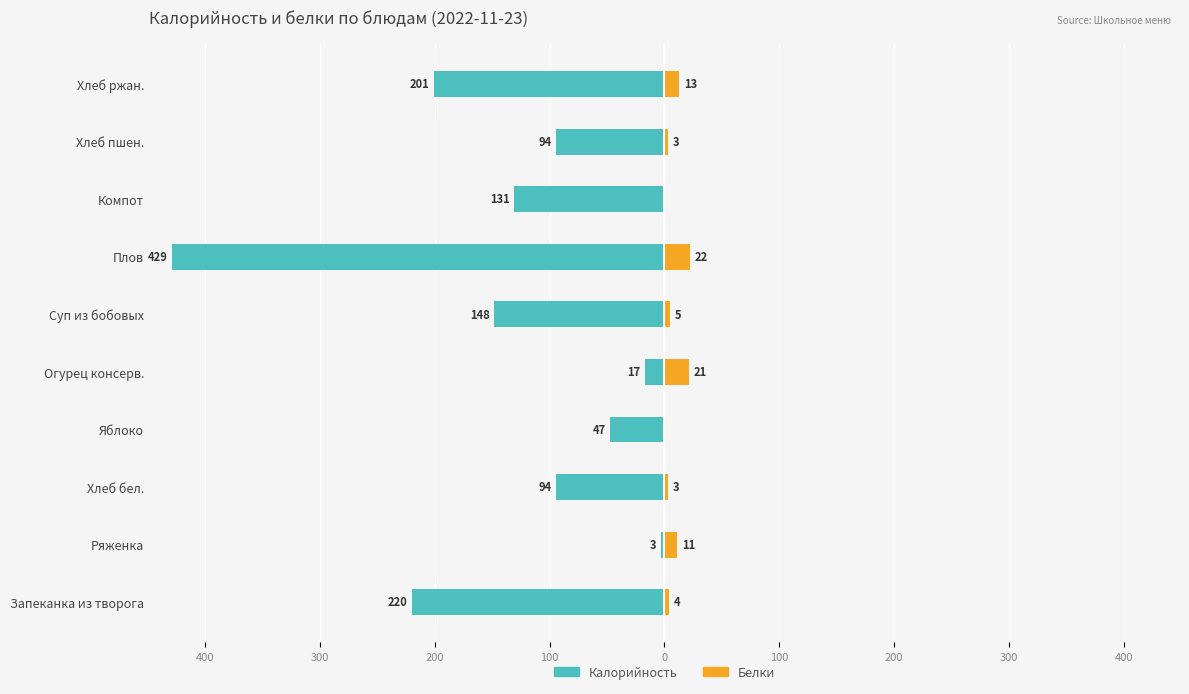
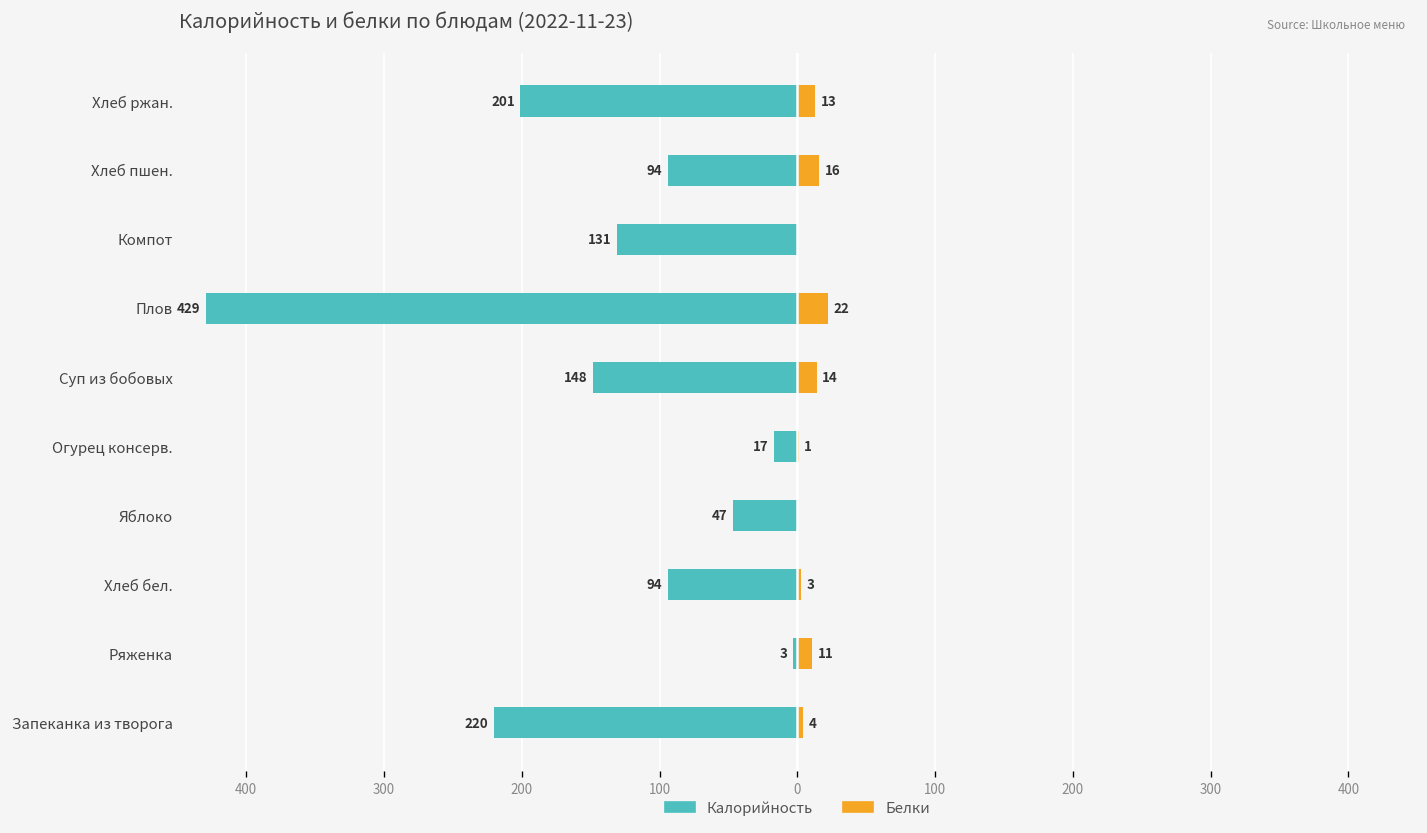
Белки, Хлеб пшен.: 3 -> 16
Белки, Суп из бобовых: 5 -> 14
Белки, Огурец консерв.: 21 -> 1
